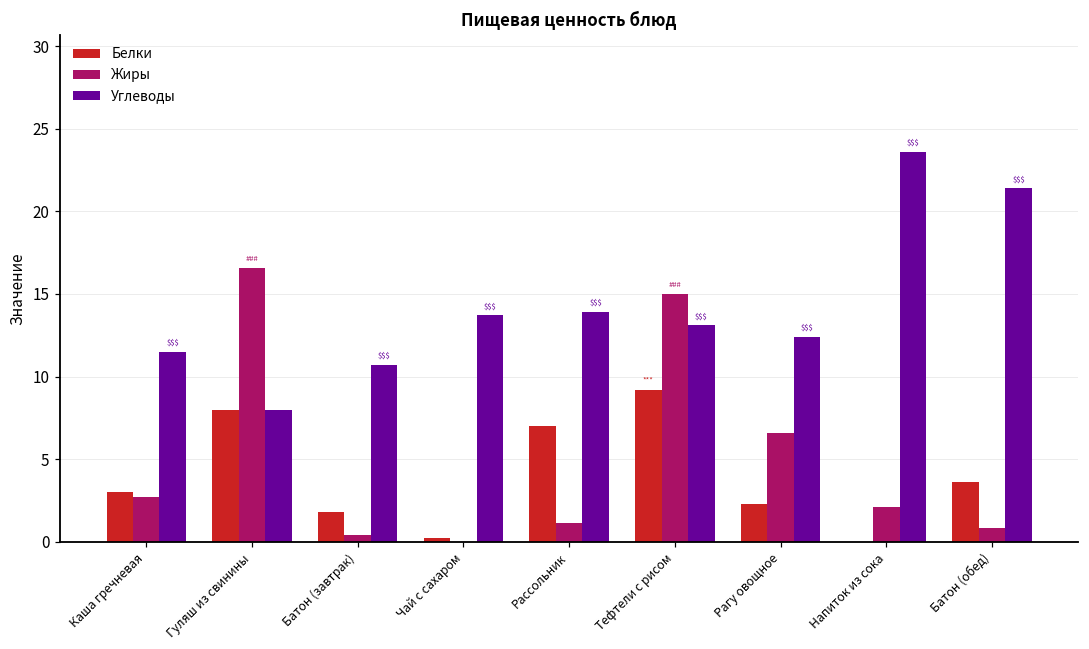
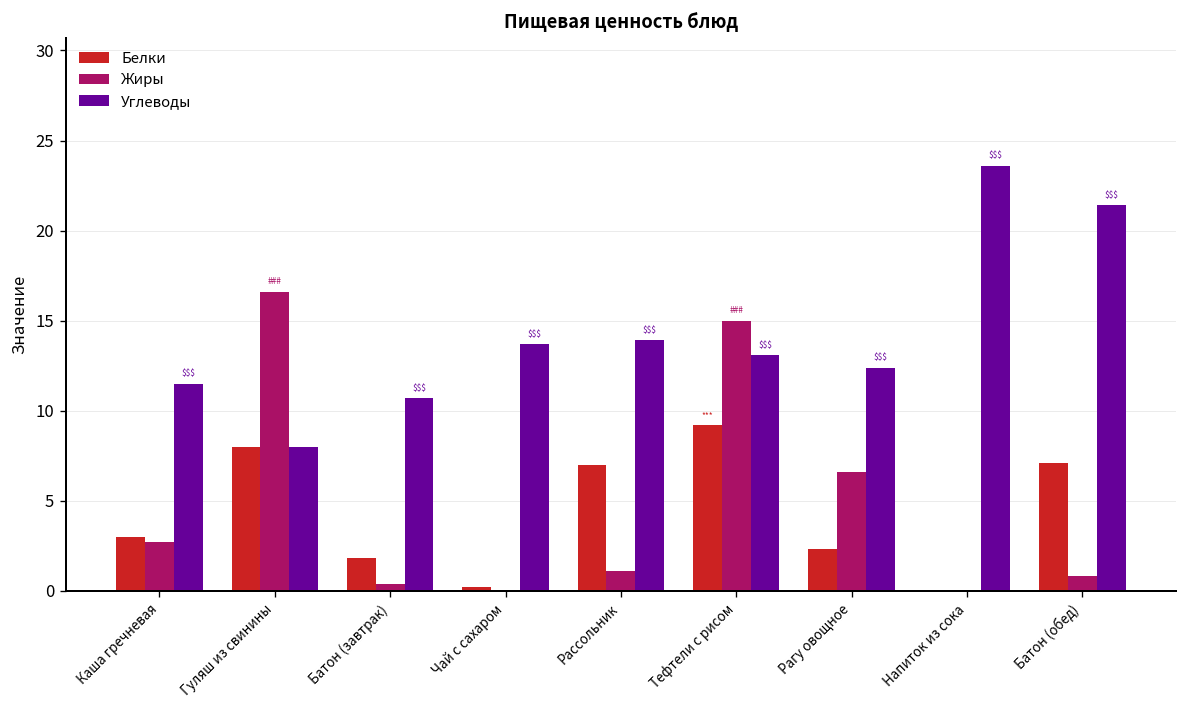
Жиры, Напиток из сока: 2.1 -> 0.0
Белки, Батон (обед): 3.6 -> 7.1
